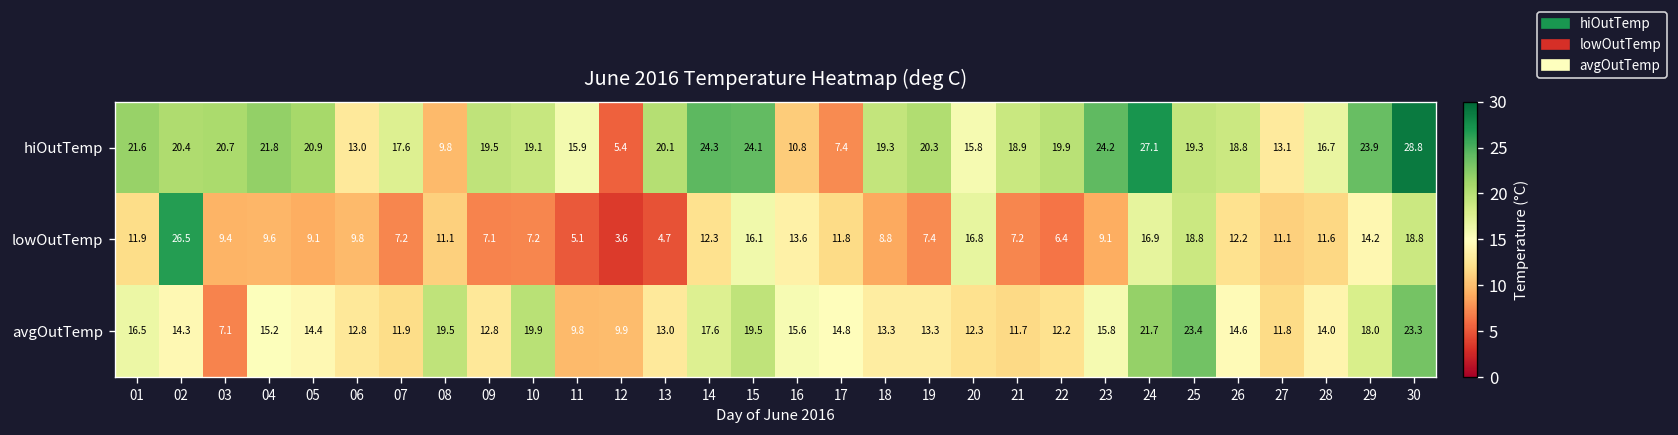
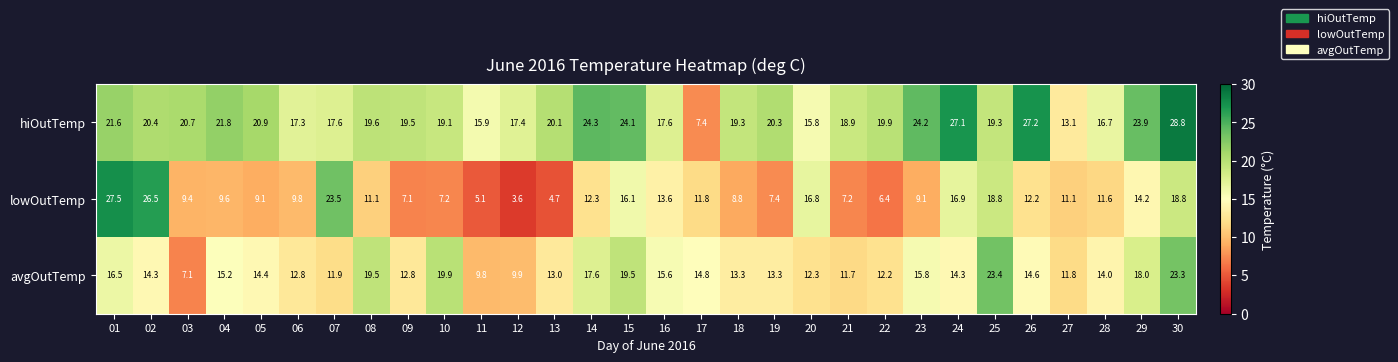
hiOutTemp, 06: 13.0 -> 17.3
hiOutTemp, 08: 9.8 -> 19.6
hiOutTemp, 12: 5.4 -> 17.4
hiOutTemp, 16: 10.8 -> 17.6
hiOutTemp, 26: 18.8 -> 27.2
lowOutTemp, 01: 11.9 -> 27.5
lowOutTemp, 07: 7.2 -> 23.5
avgOutTemp, 24: 21.7 -> 14.3
